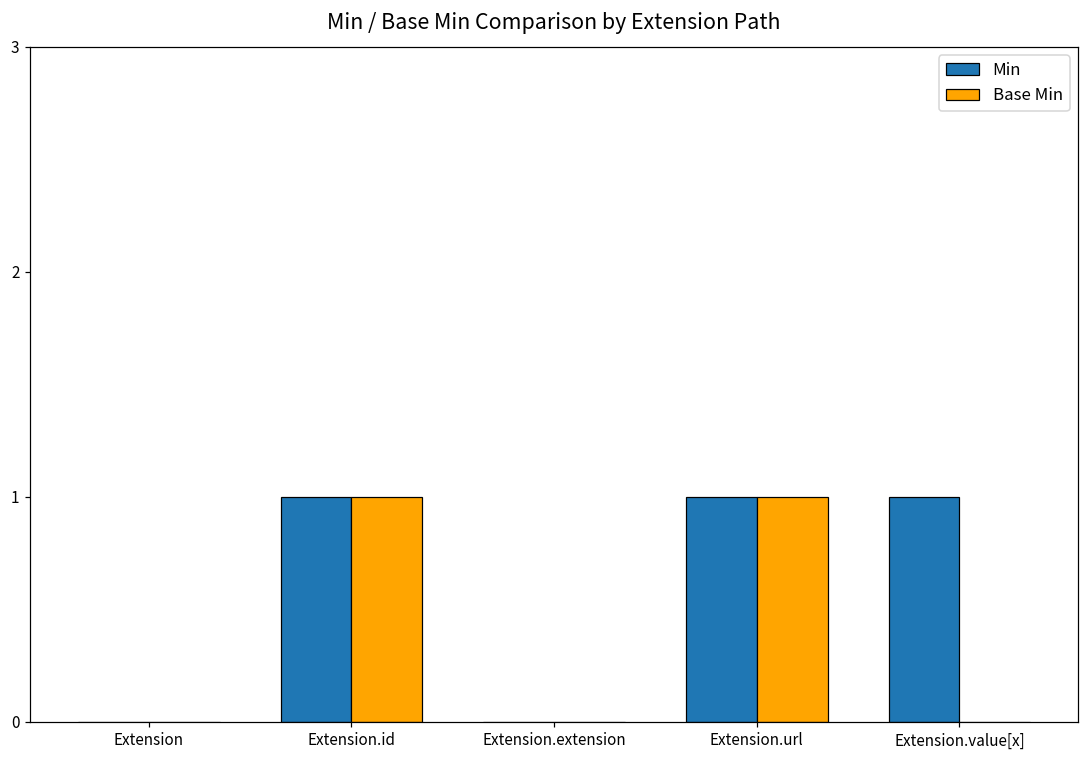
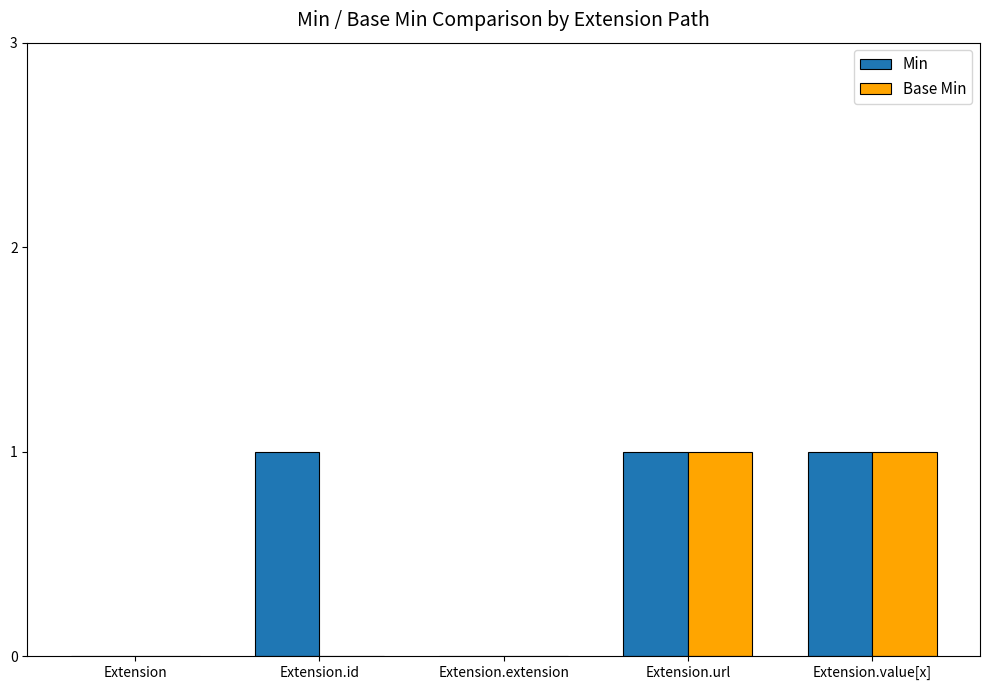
Base Min, Extension.id: 1 -> 0
Base Min, Extension.value[x]: 0 -> 1
